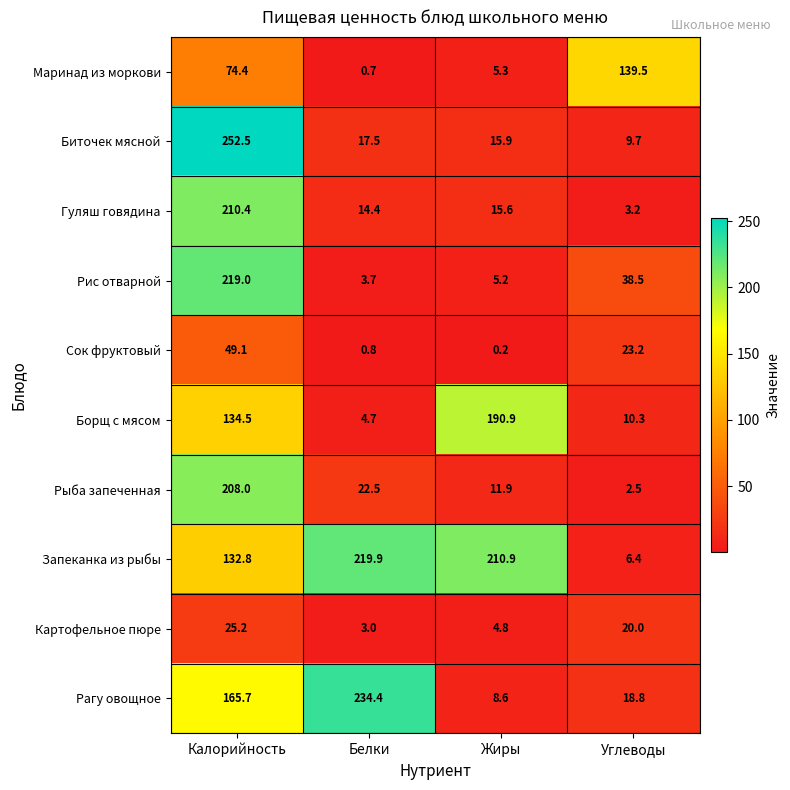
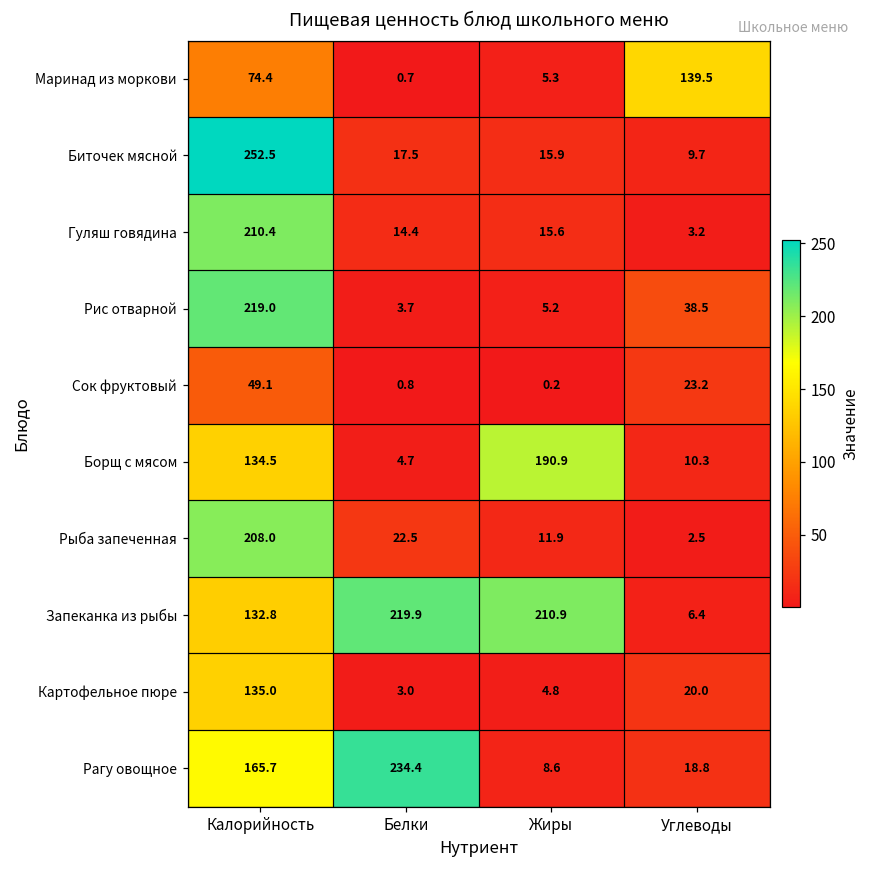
Картофельное пюре, Калорийность: 25.2 -> 135.0
